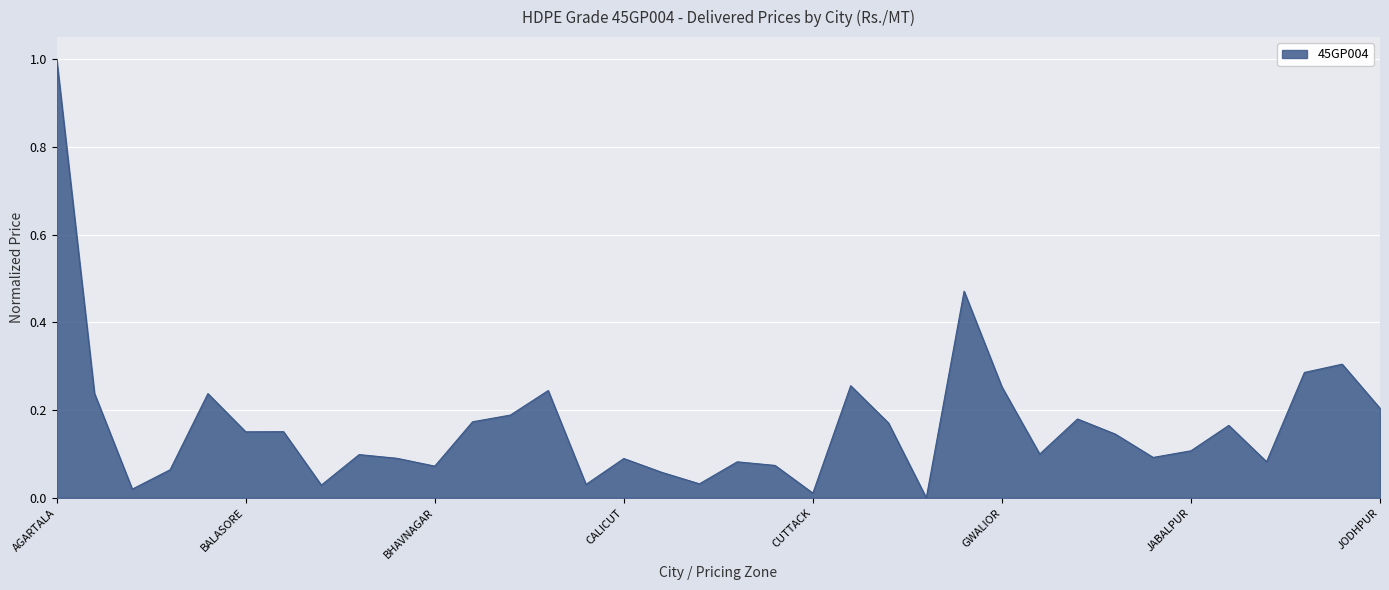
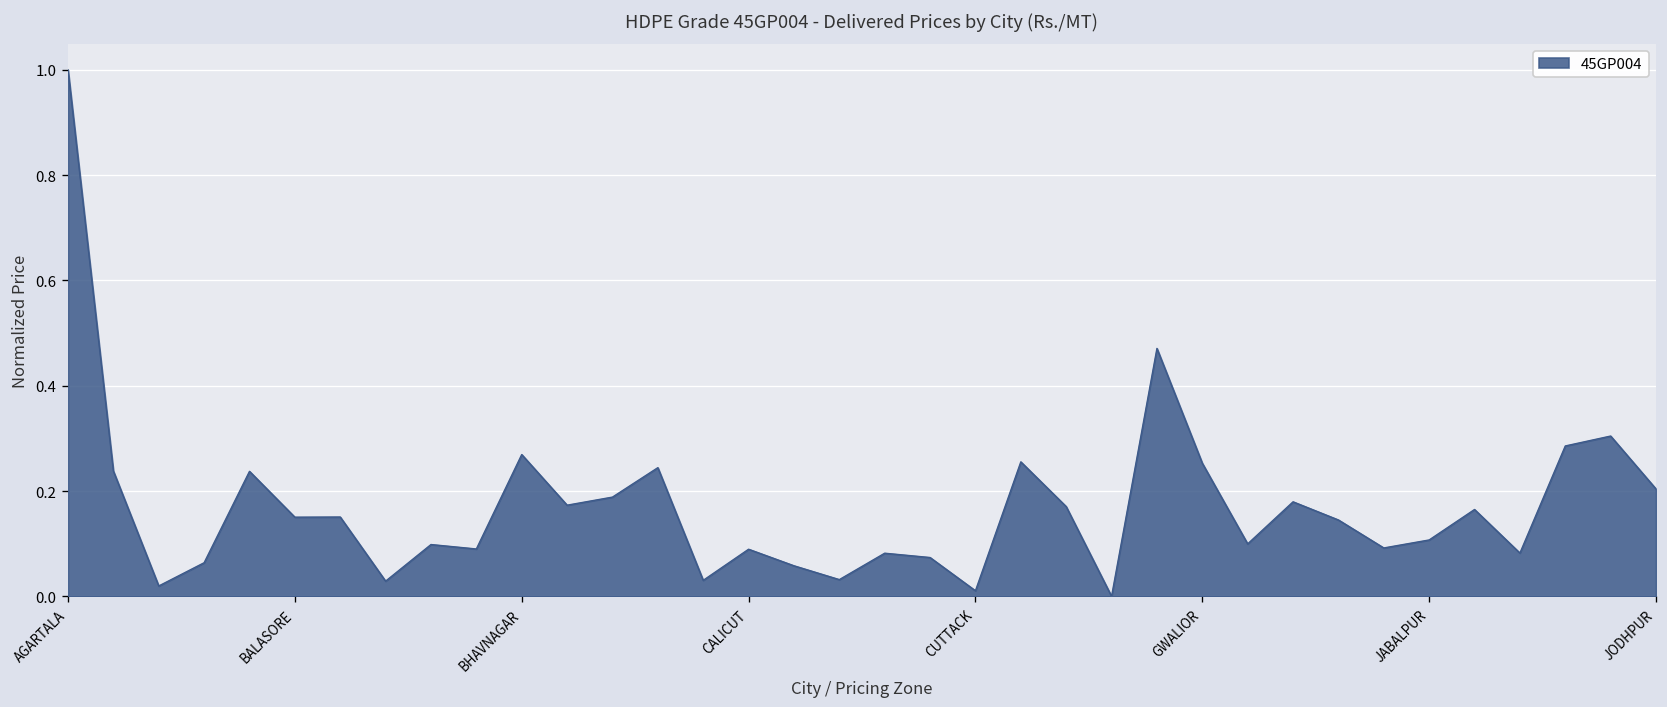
BHAVNAGAR: 0.07 -> 0.27
